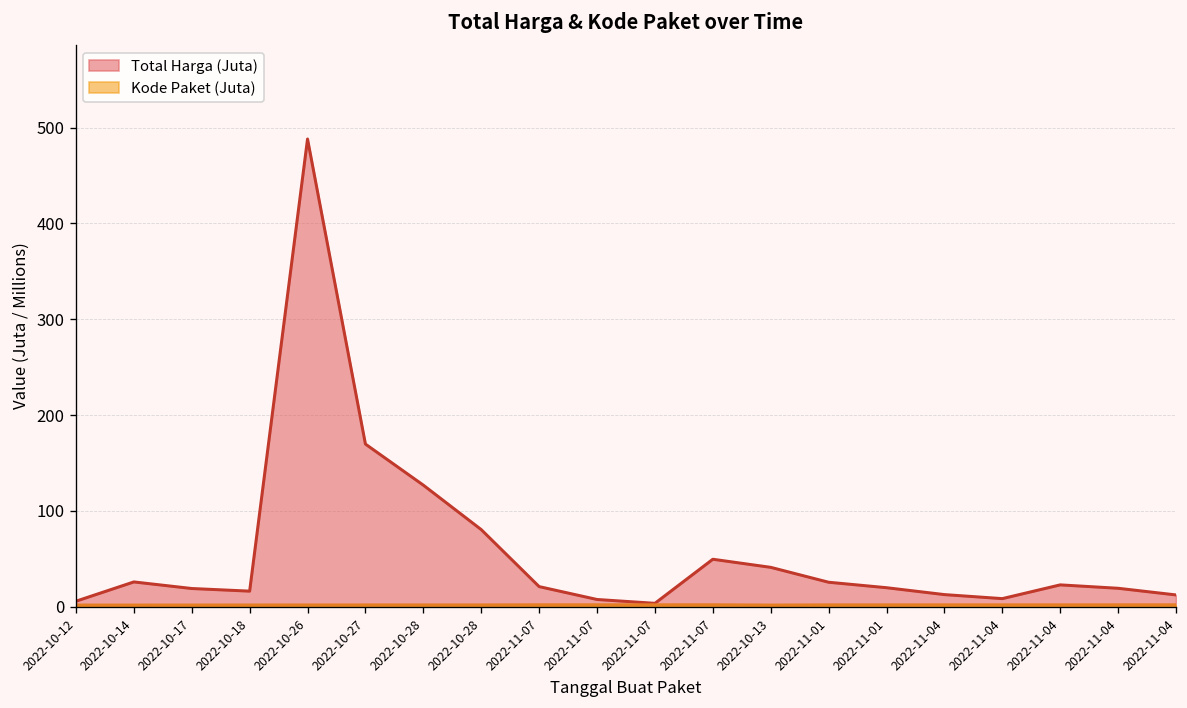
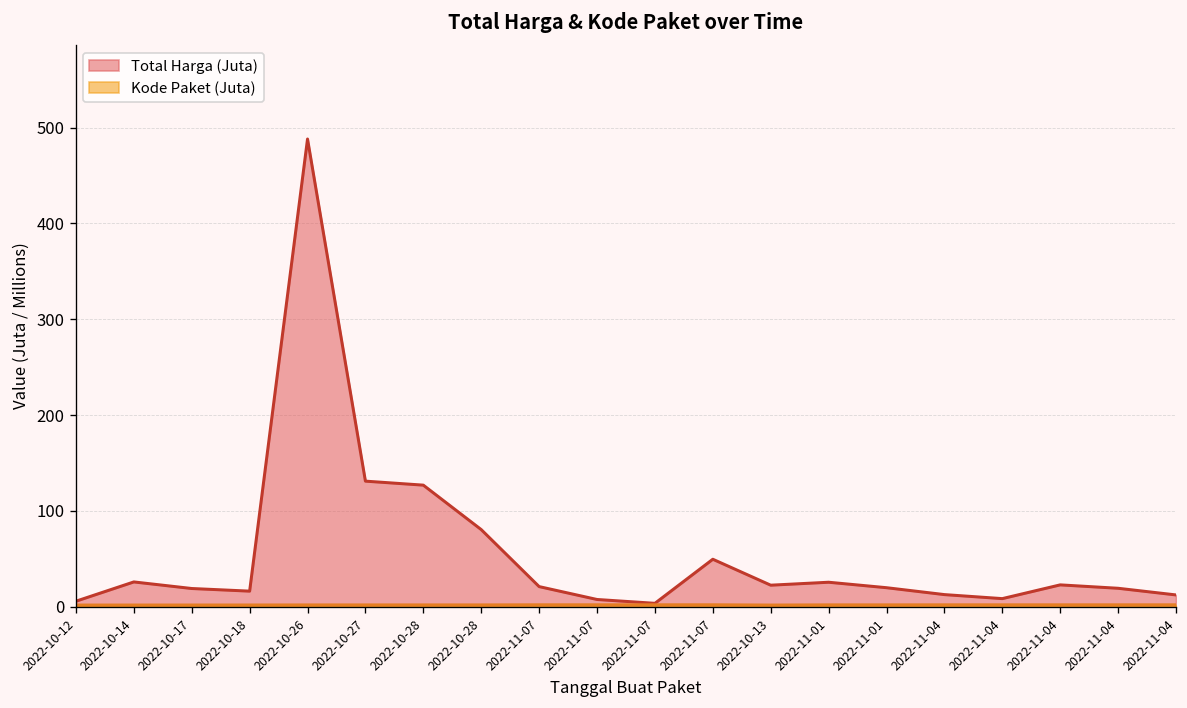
Total Harga (Juta), 2022-10-27: 170 -> 130
Total Harga (Juta), 2022-10-13: 40 -> 20
